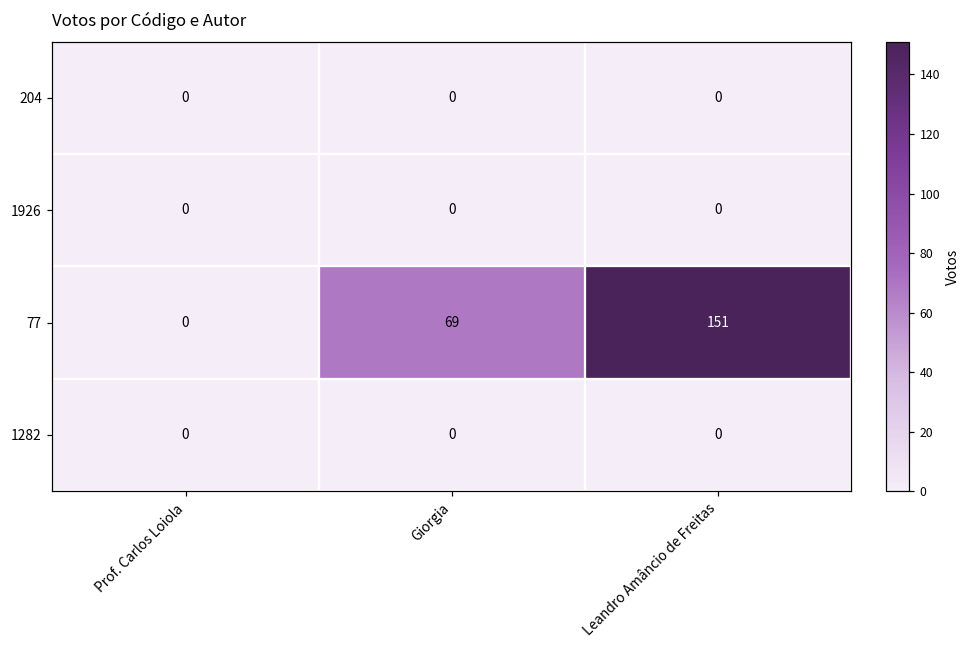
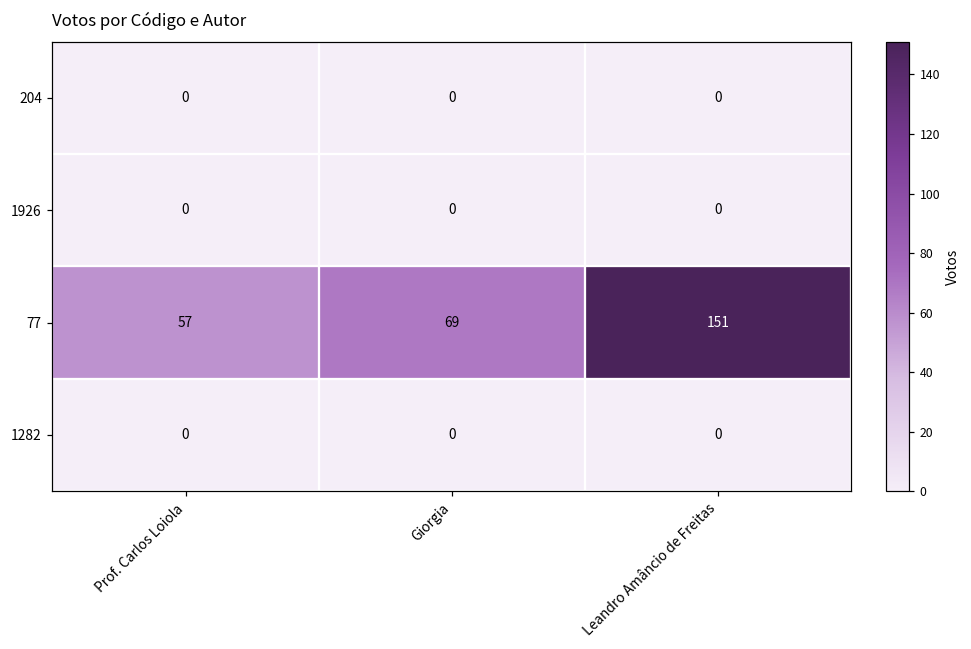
77, Prof. Carlos Loiola: 0 -> 57
